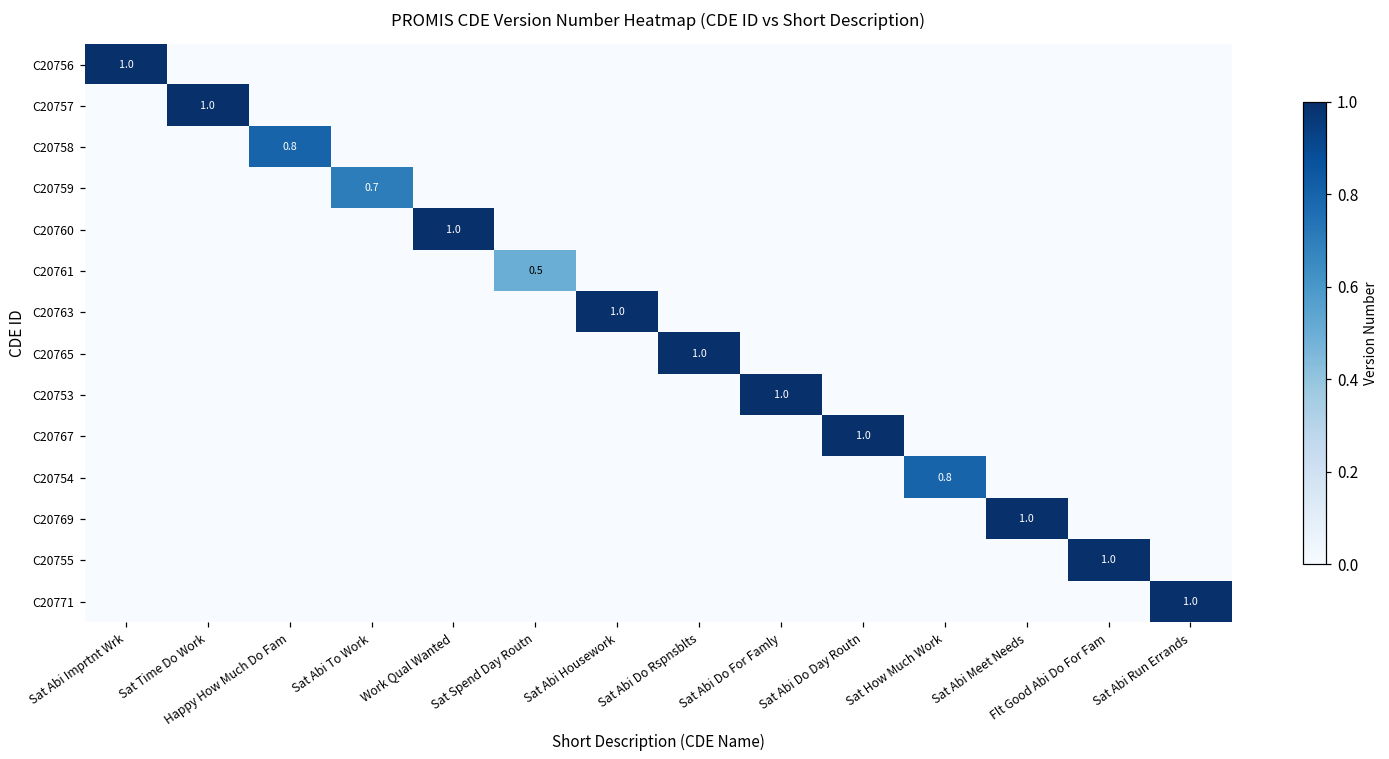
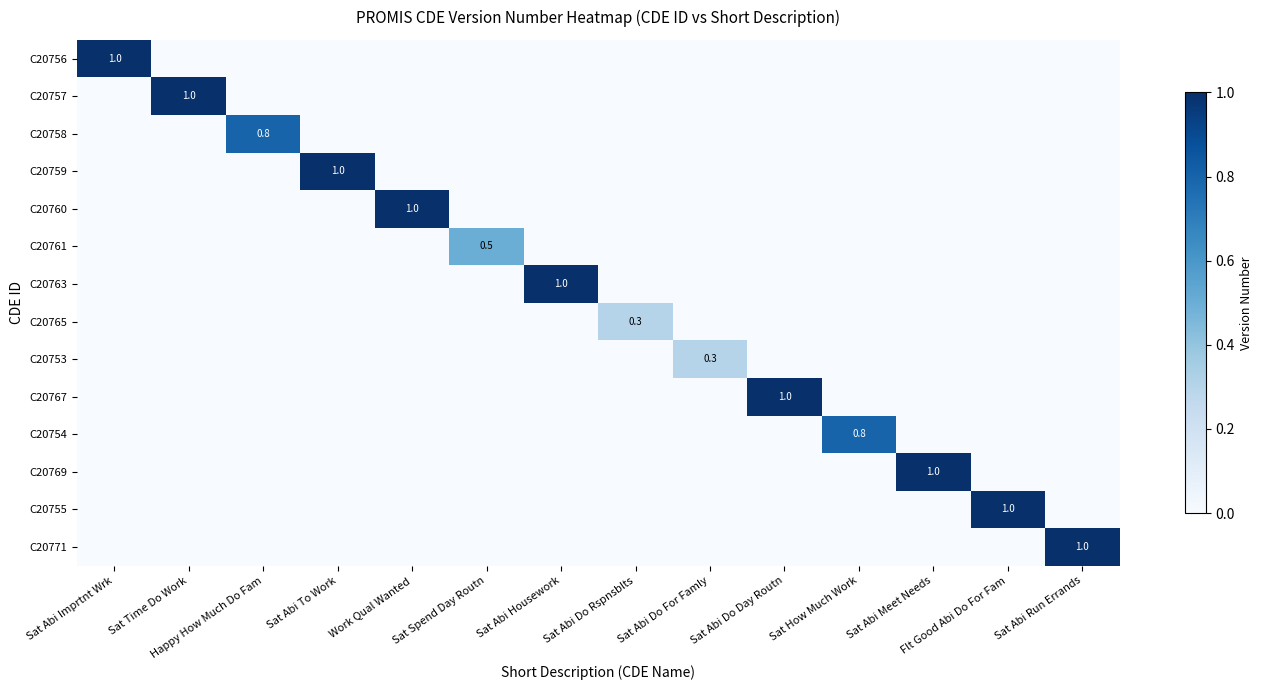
C20759, Sat Abi To Work: 0.7 -> 1.0
C20765, Sat Abi Do Rspnsblts: 1.0 -> 0.3
C20753, Sat Abi Do For Famly: 1.0 -> 0.3
